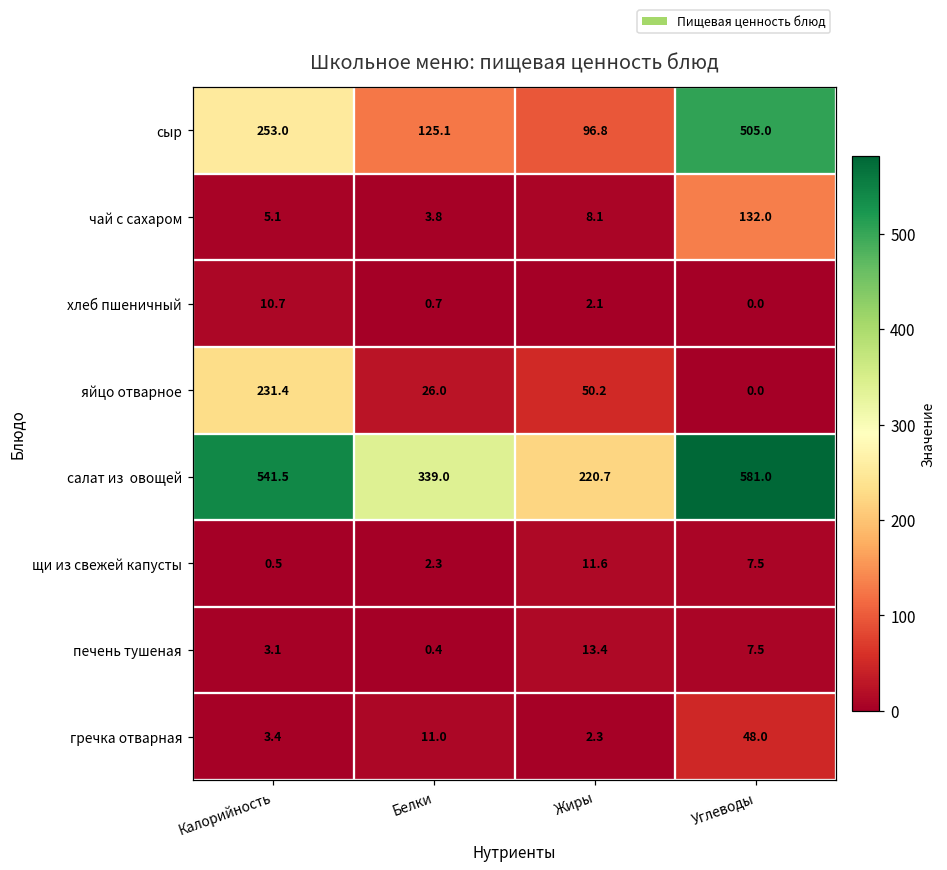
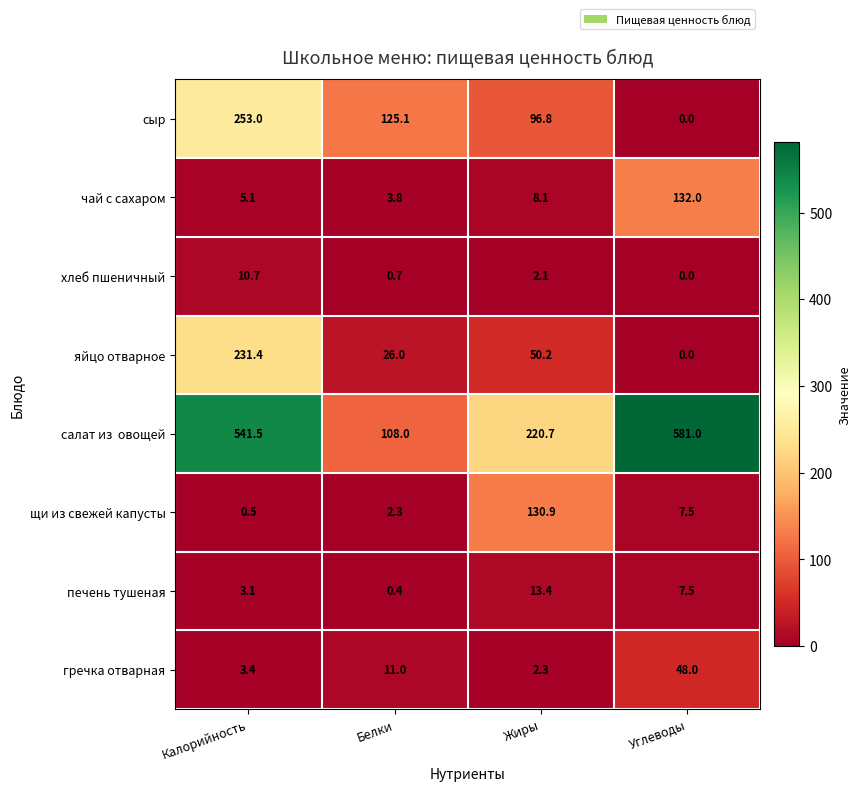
сыр, Углеводы: 505.0 -> 0.0
салат из овощей, Белки: 339.0 -> 108.0
щи из свежей капусты, Жиры: 11.6 -> 130.9
